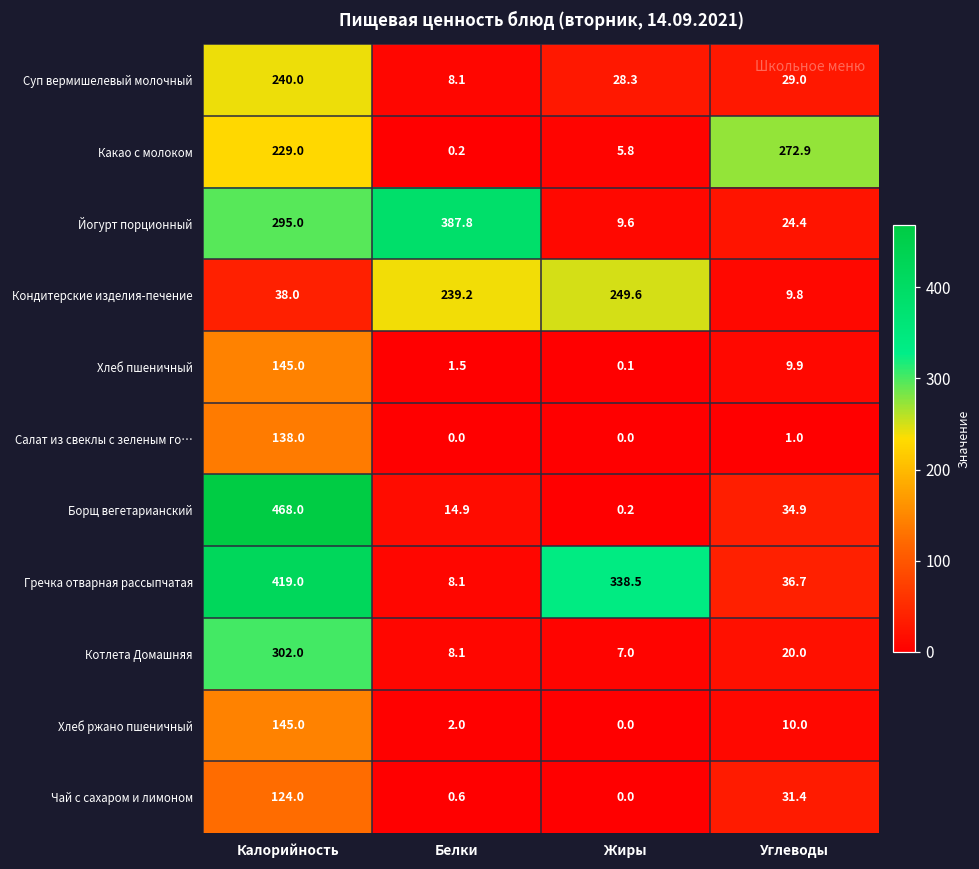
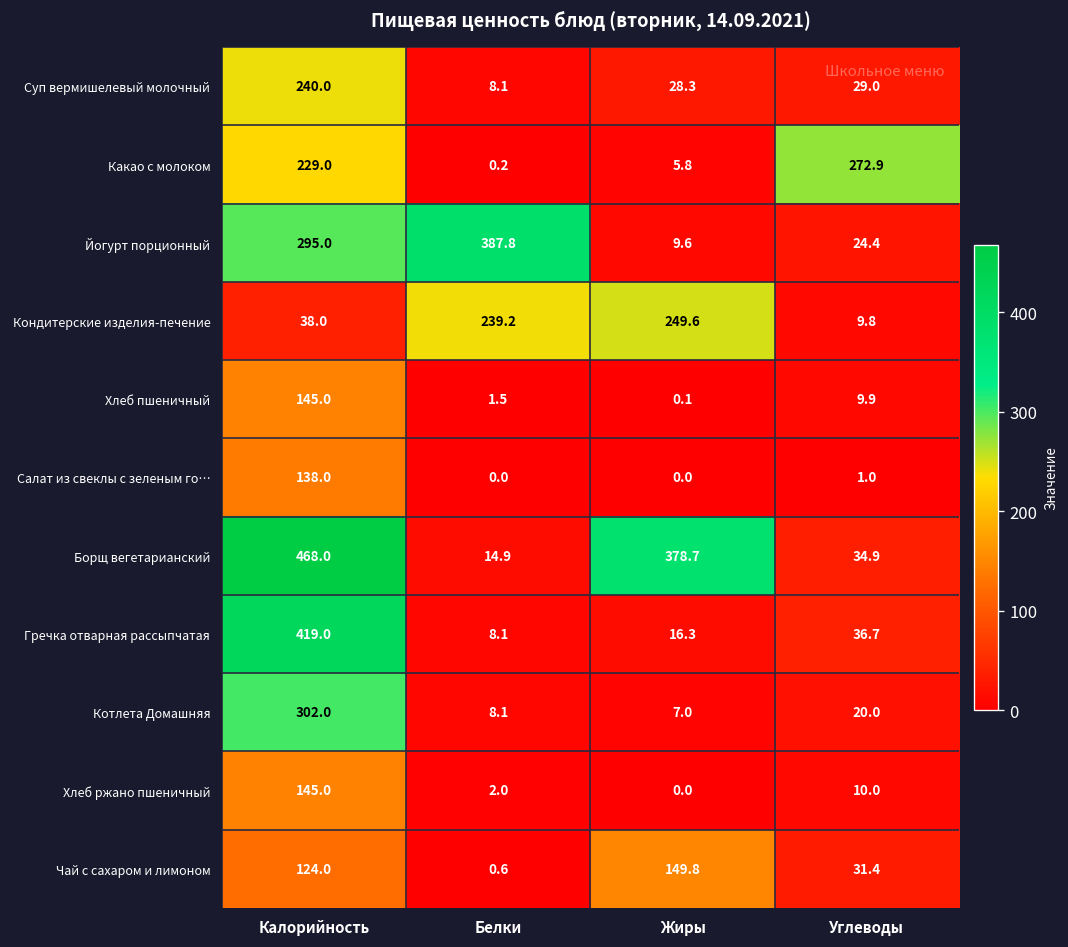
Борщ вегетарианский, Жиры: 0.2 -> 378.7
Гречка отварная рассыпчатая, Жиры: 338.5 -> 16.3
Чай с сахаром и лимоном, Жиры: 0.0 -> 149.8
